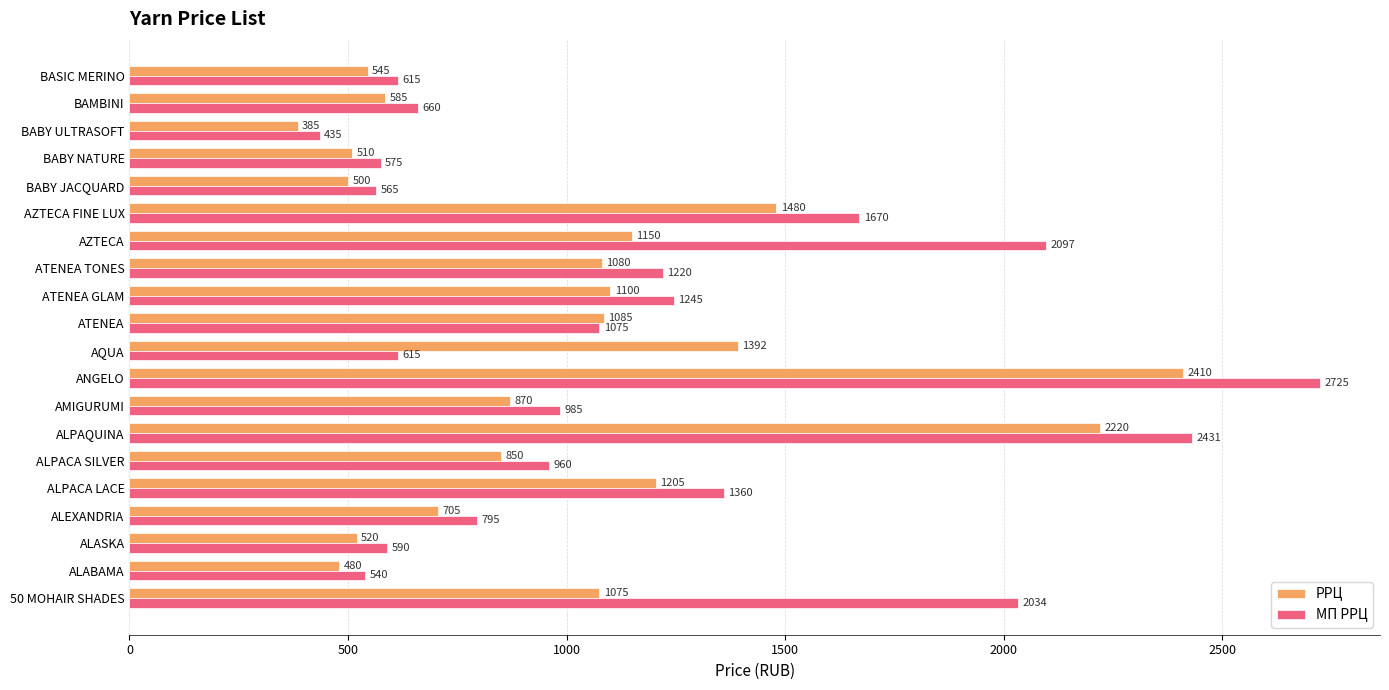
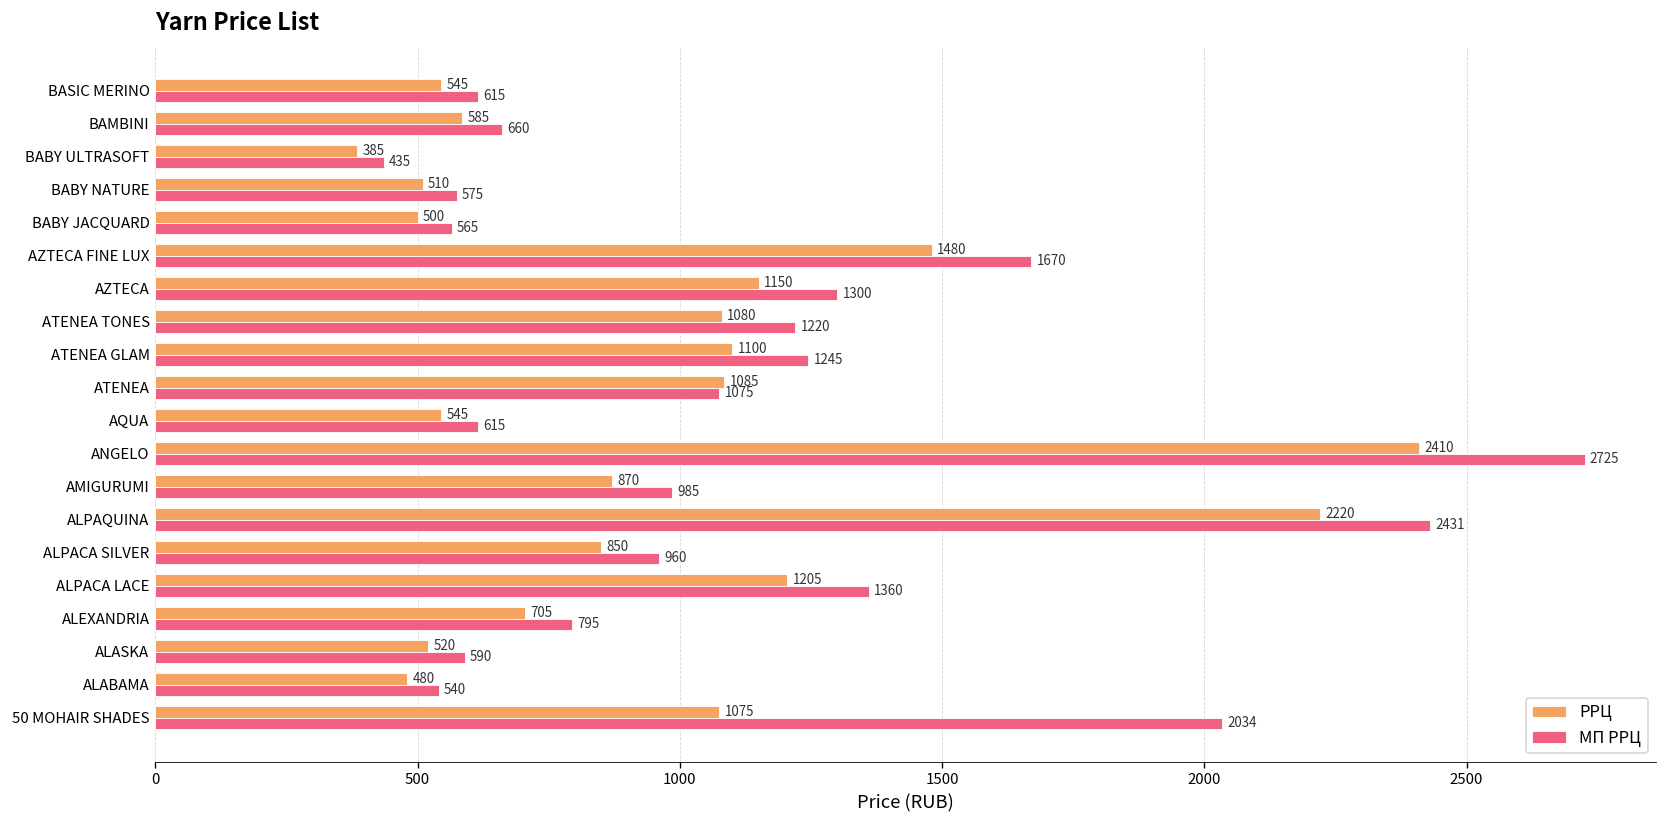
МП РРЦ, AZTECA: 2097 -> 1300
РРЦ, AQUA: 1392 -> 545
